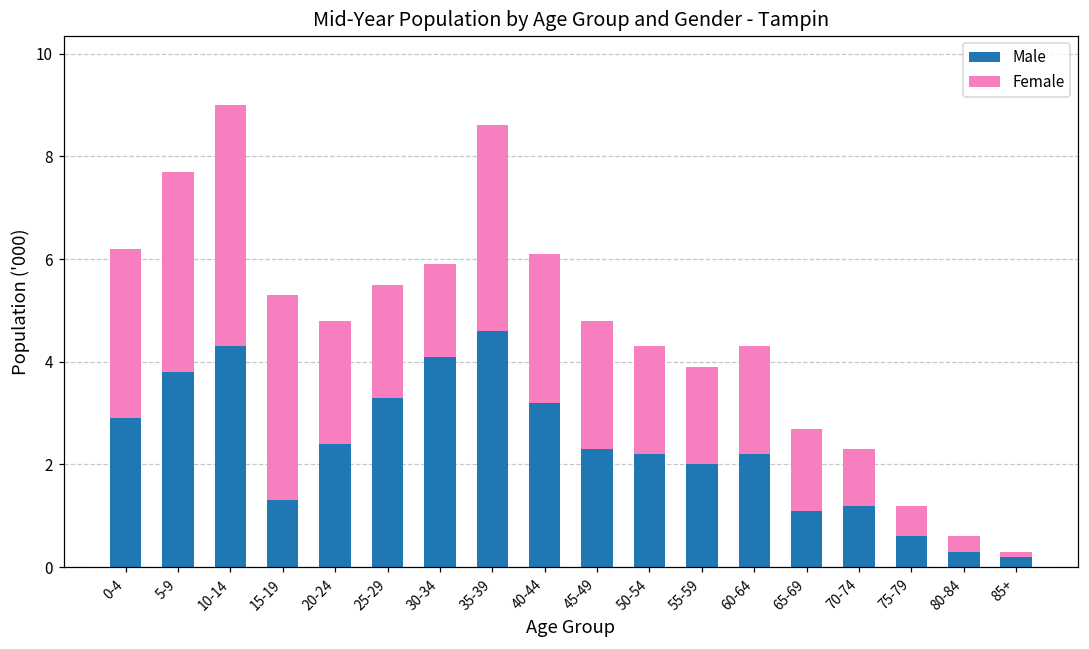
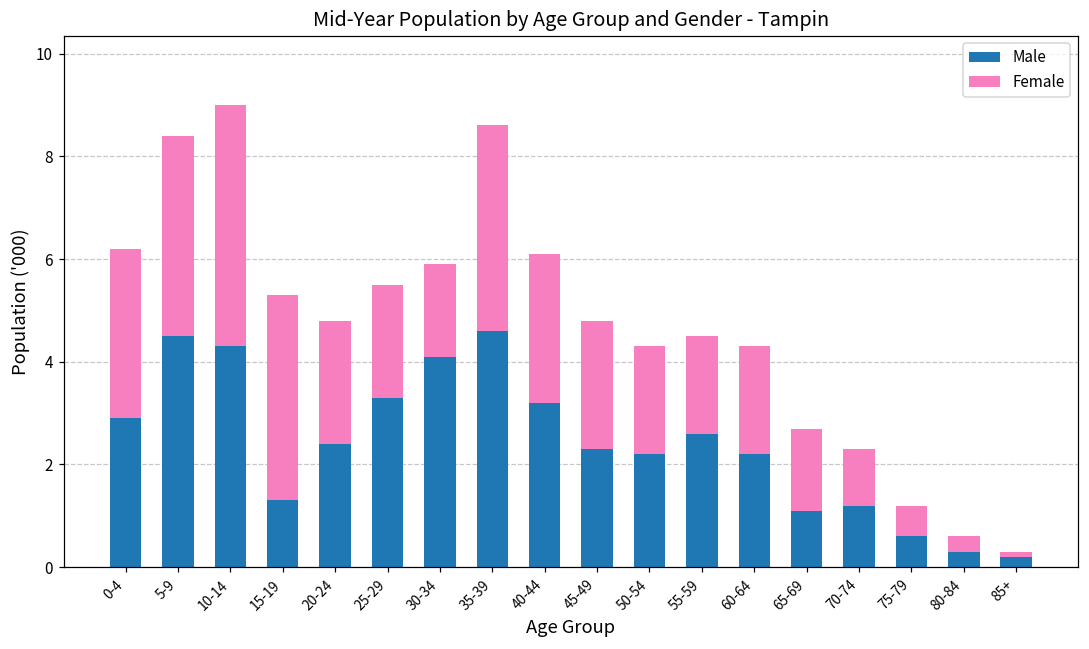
Male, 5-9: 3.8 -> 4.5
Male, 55-59: 2.0 -> 2.6
